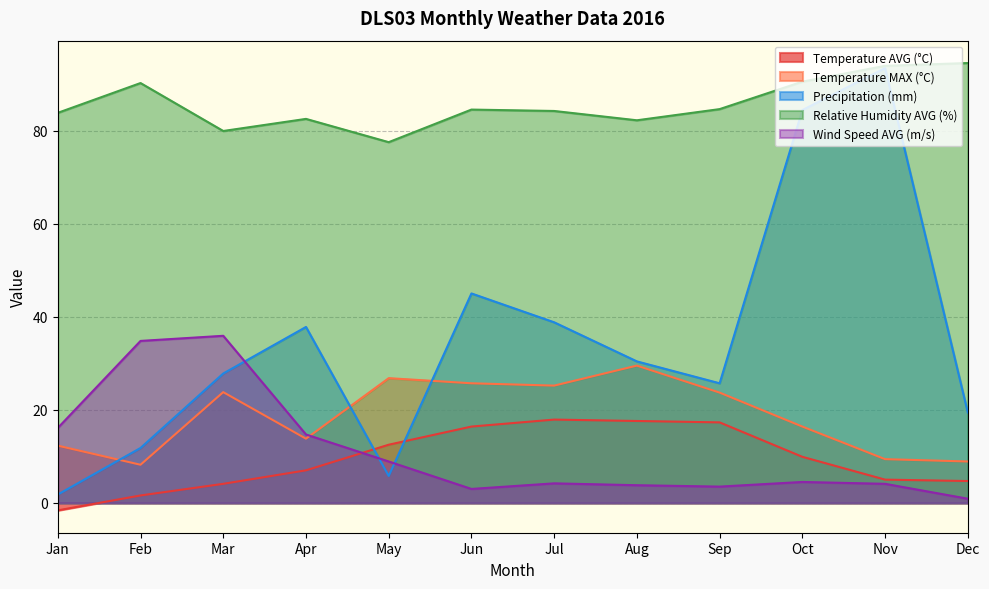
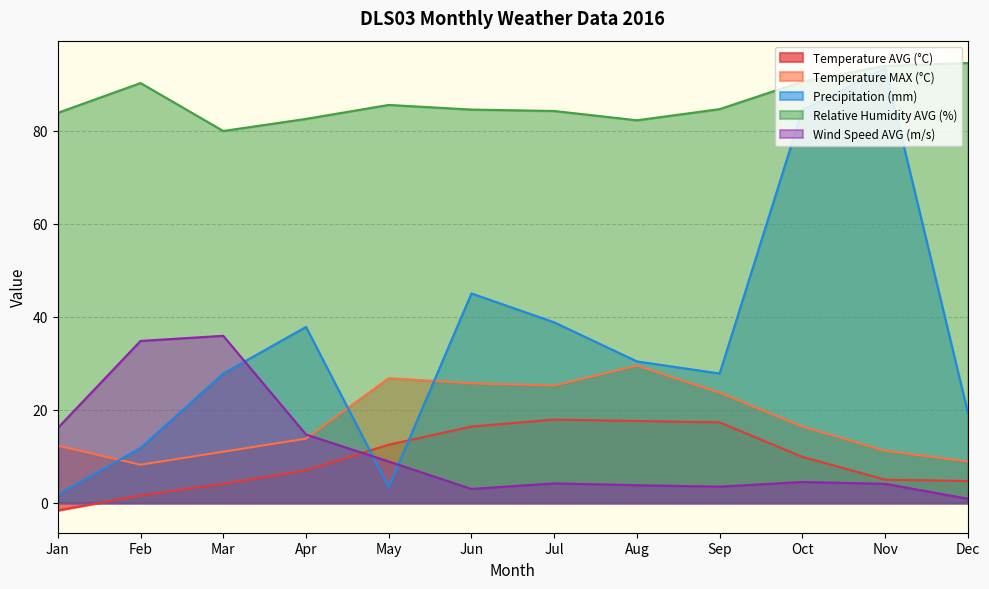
Temperature MAX (°C), Mar: 24 -> 11
Precipitation (mm), May: 6 -> 3
Relative Humidity AVG (%), May: 78 -> 86
Precipitation (mm), Sep: 26 -> 28
Temperature MAX (°C), Nov: 9 -> 11
